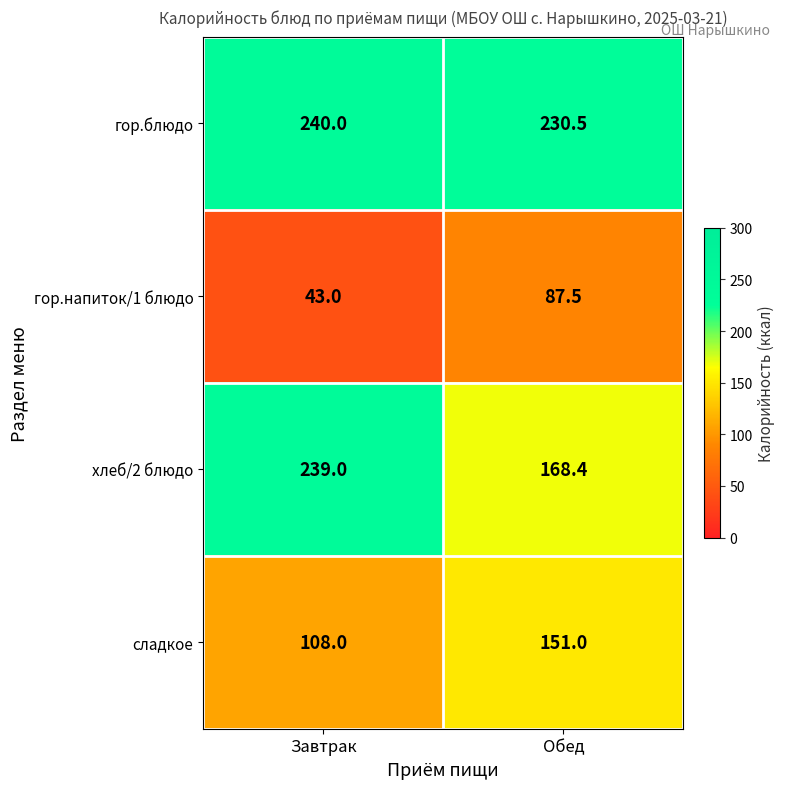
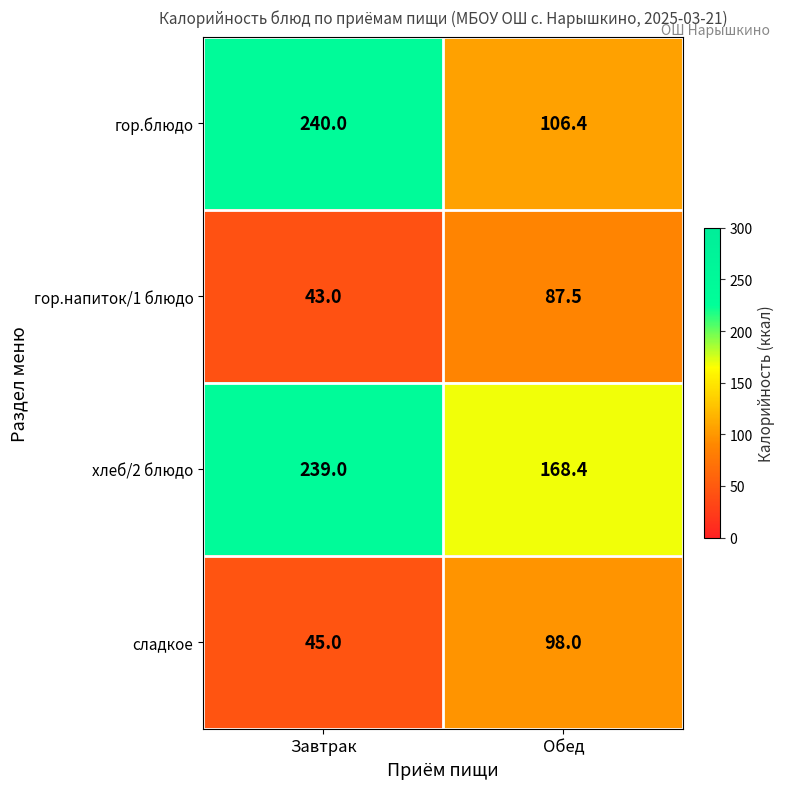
гор.блюдо, Обед: 230.5 -> 106.4
сладкое, Завтрак: 108.0 -> 45.0
сладкое, Обед: 151.0 -> 98.0
